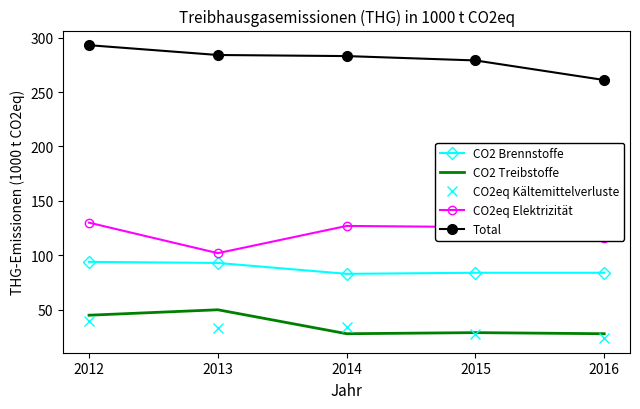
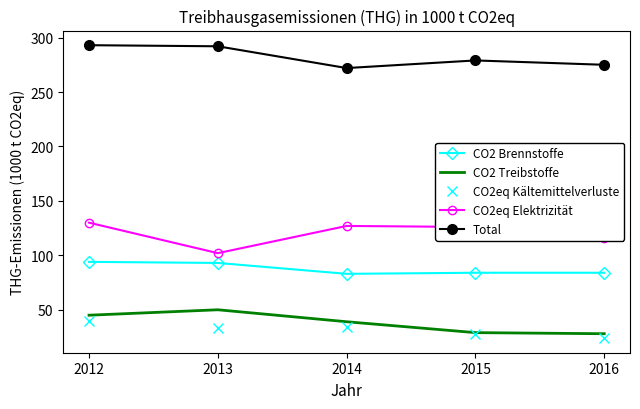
Total, 2013: 284 -> 292
CO2 Treibstoffe, 2014: 28 -> 39
Total, 2014: 283 -> 272
Total, 2016: 261 -> 275
